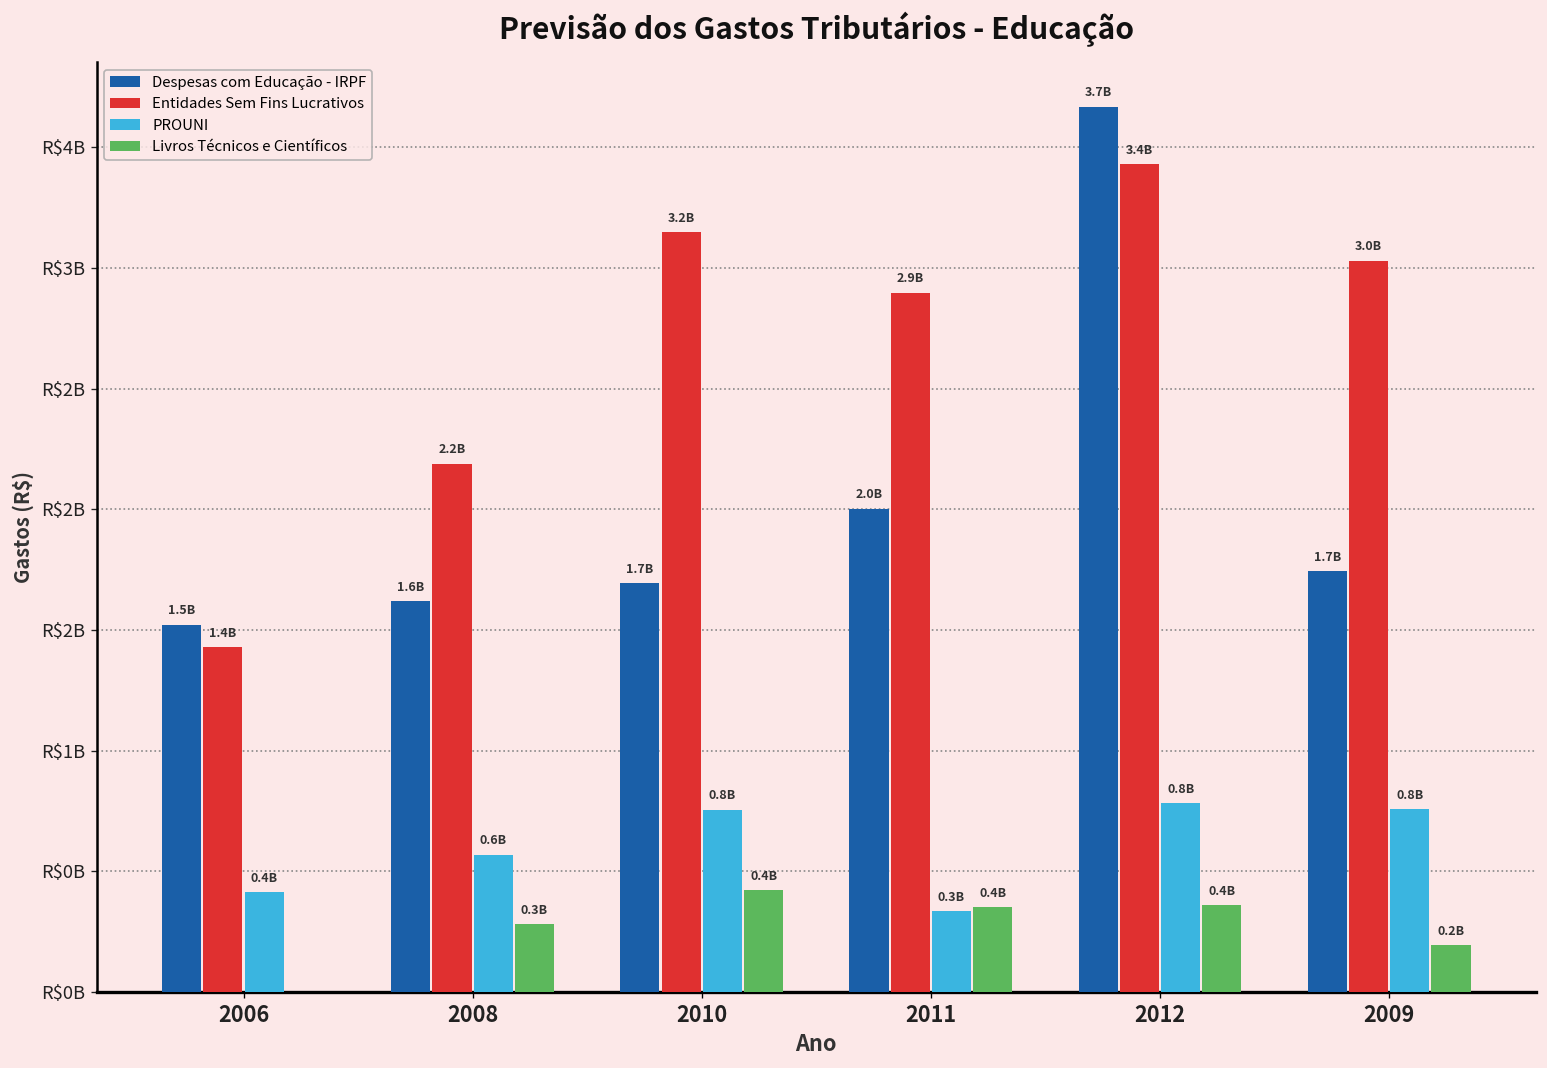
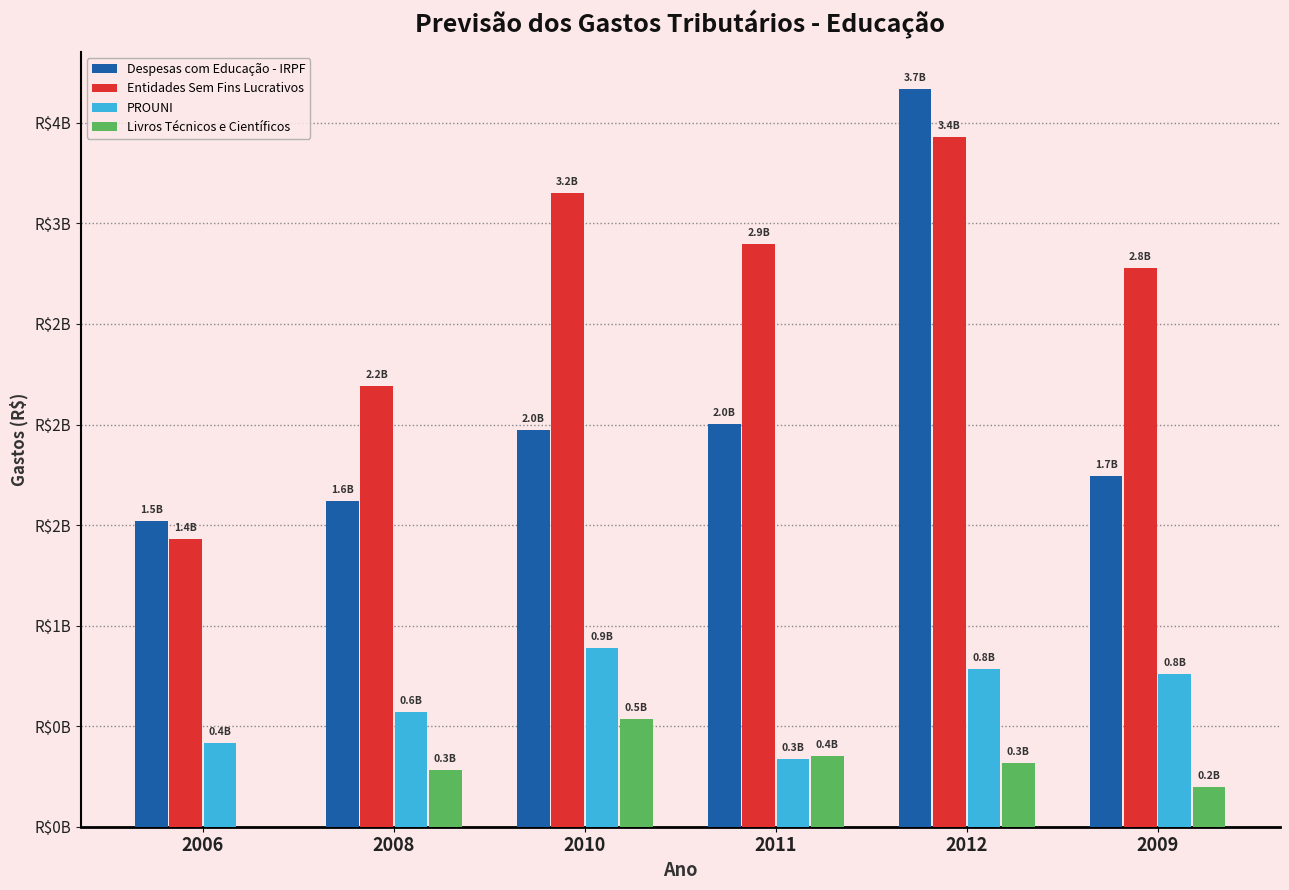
Despesas com Educação - IRPF, 2010: 1.7B -> 2.0B
PROUNI, 2010: 0.8B -> 0.9B
Livros Técnicos e Científicos, 2010: 0.4B -> 0.5B
Livros Técnicos e Científicos, 2012: 0.4B -> 0.3B
Entidades Sem Fins Lucrativos, 2009: 3.0B -> 2.8B
